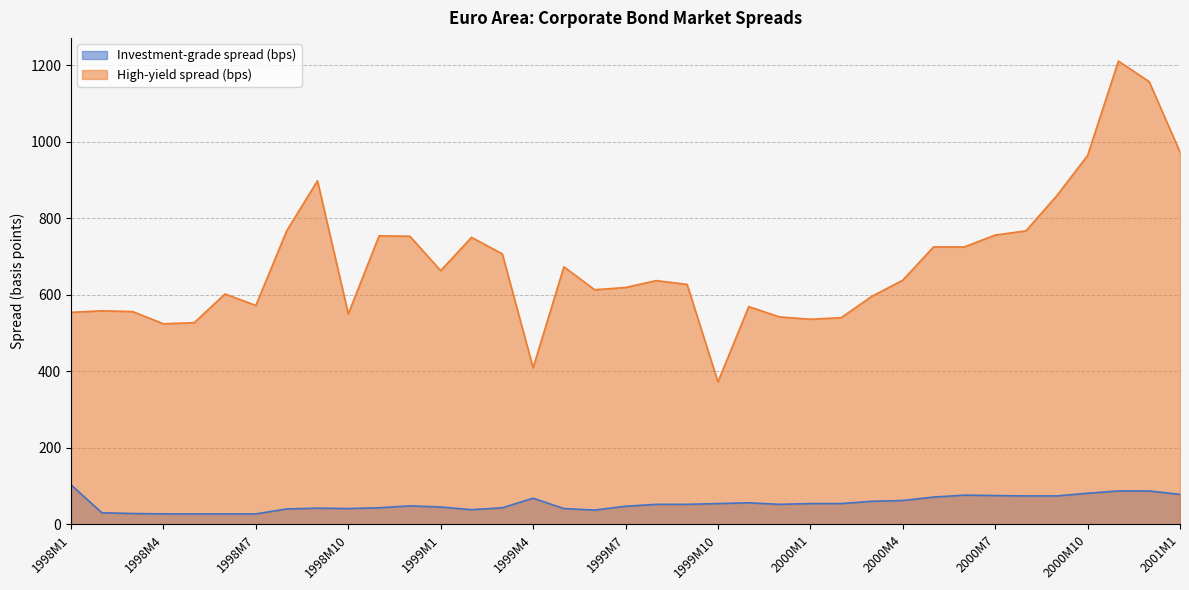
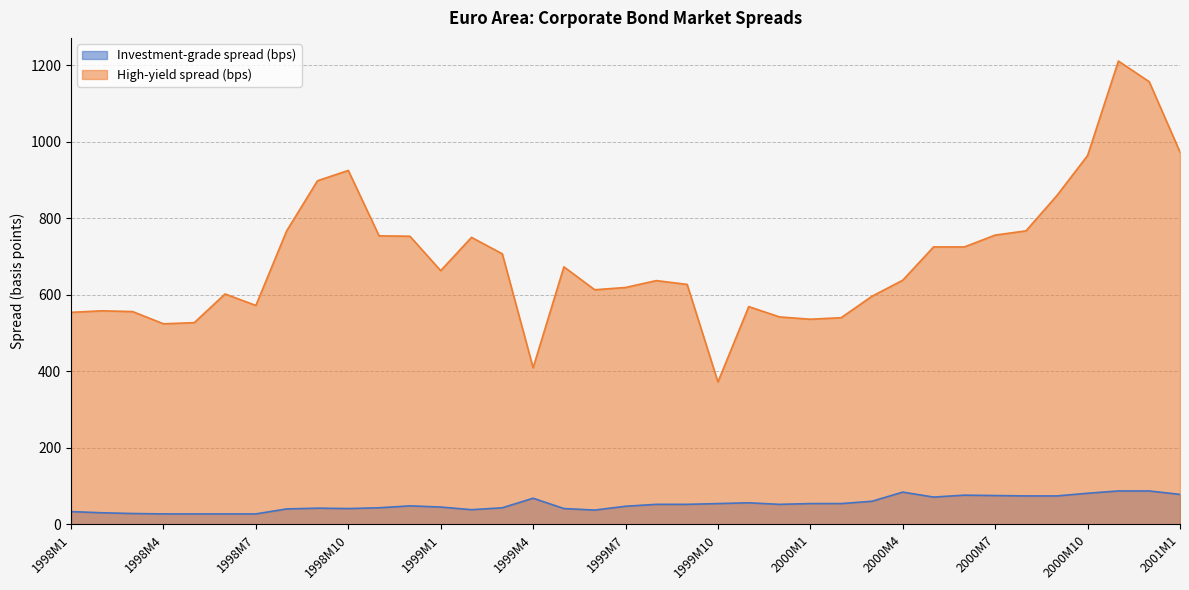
Investment-grade spread (bps), 1998M1: 100 -> 30
High-yield spread (bps), 1998M10: 550 -> 930
Investment-grade spread (bps), 2000M4: 60 -> 80
